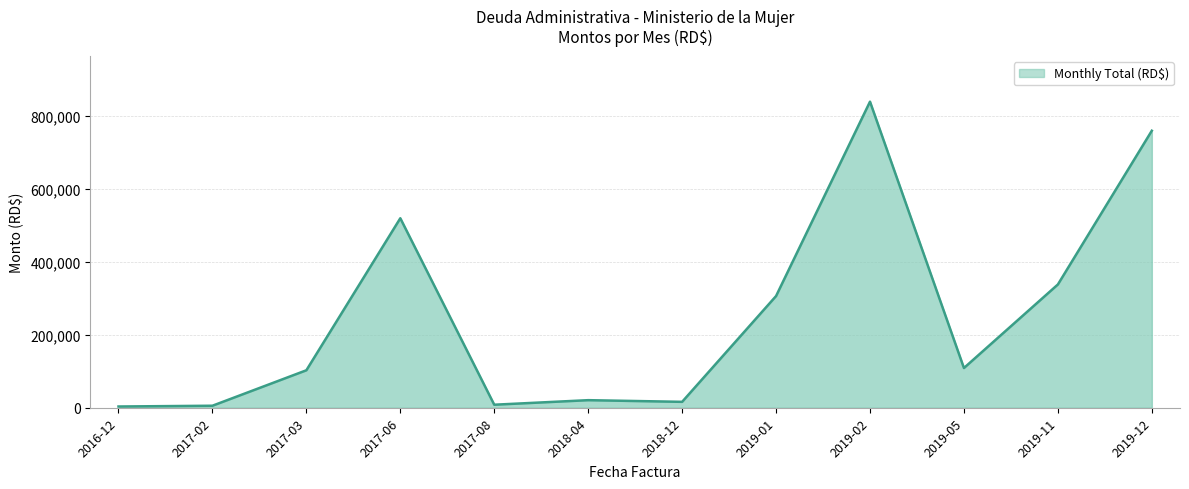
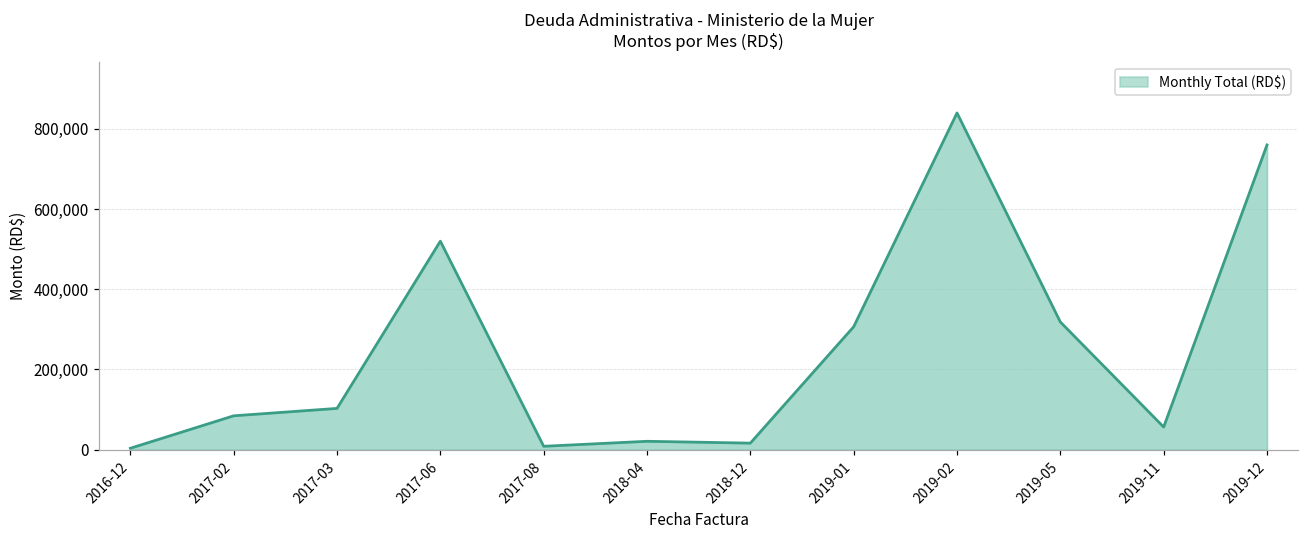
2017-02: 10,000 -> 80,000
2019-05: 110,000 -> 320,000
2019-11: 340,000 -> 60,000
